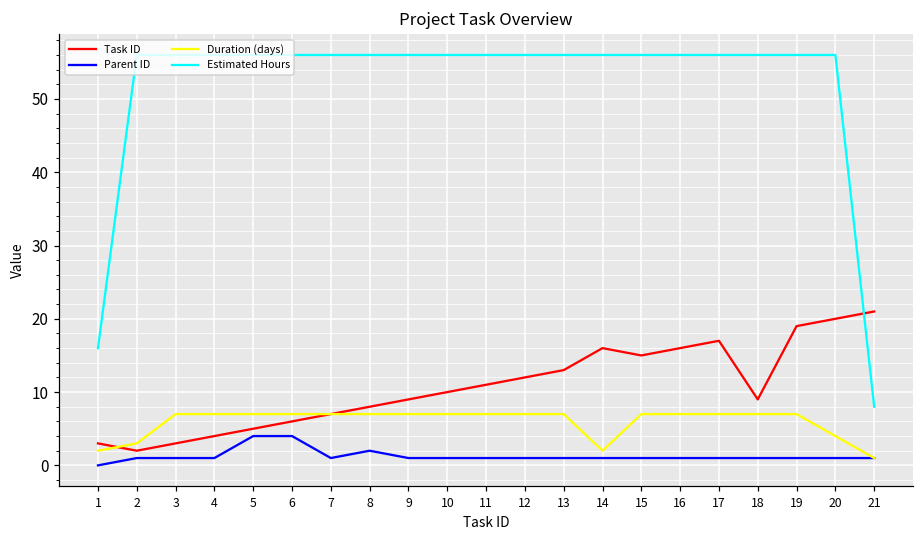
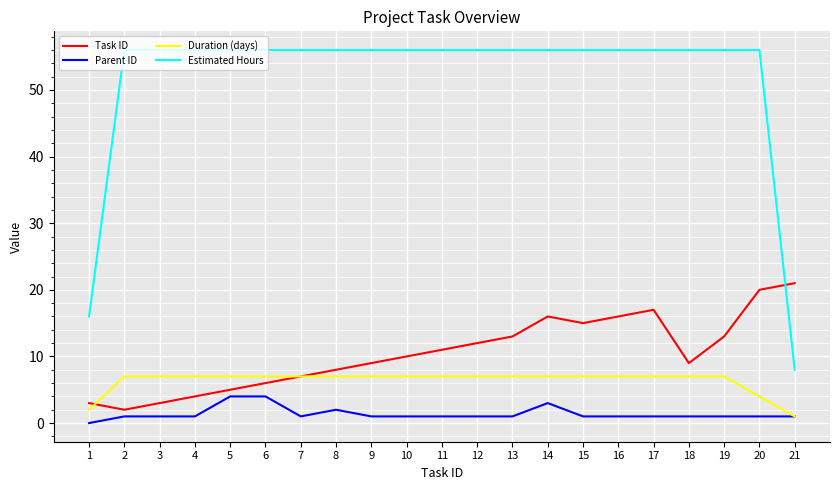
Duration (days), 2: 3 -> 7
Parent ID, 14: 1 -> 3
Duration (days), 14: 2 -> 7
Task ID, 19: 19 -> 13
